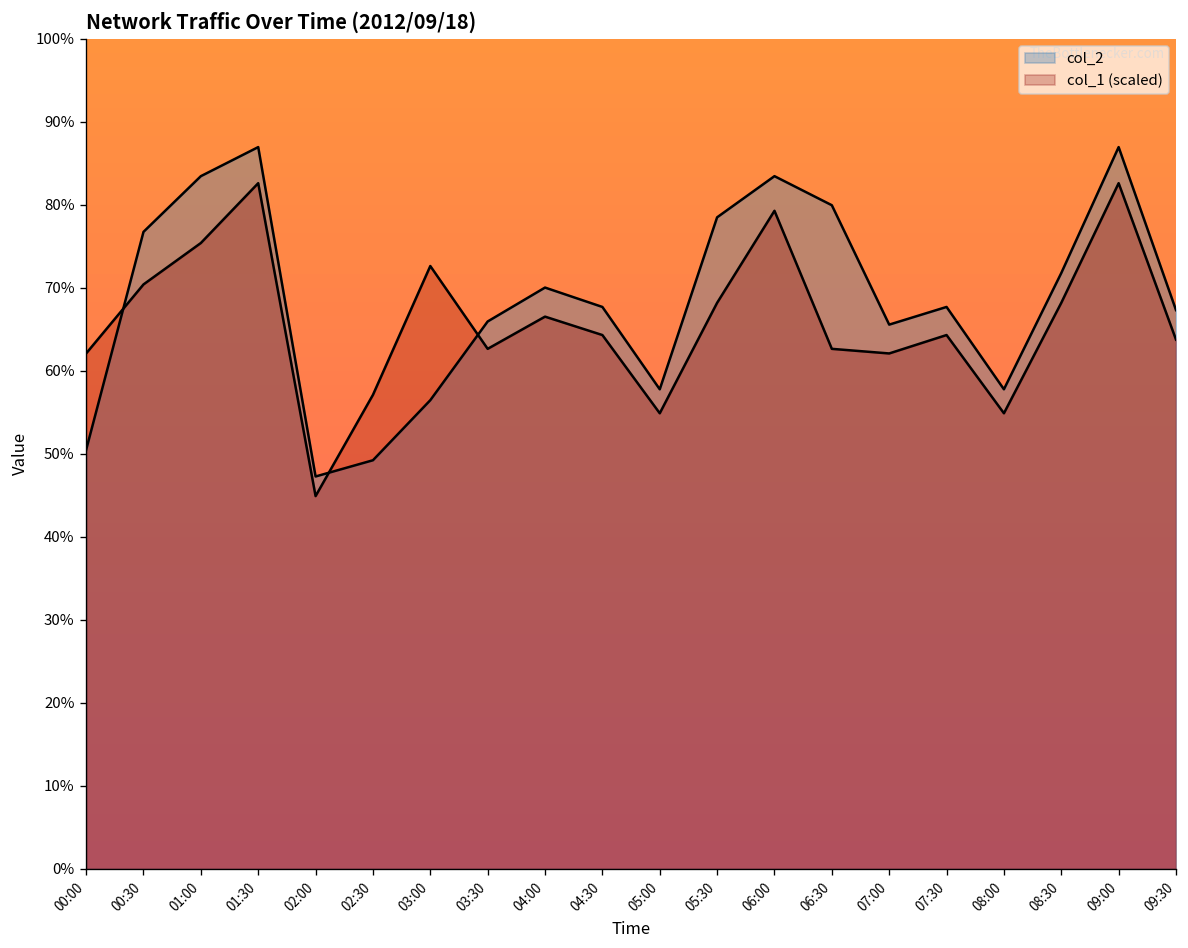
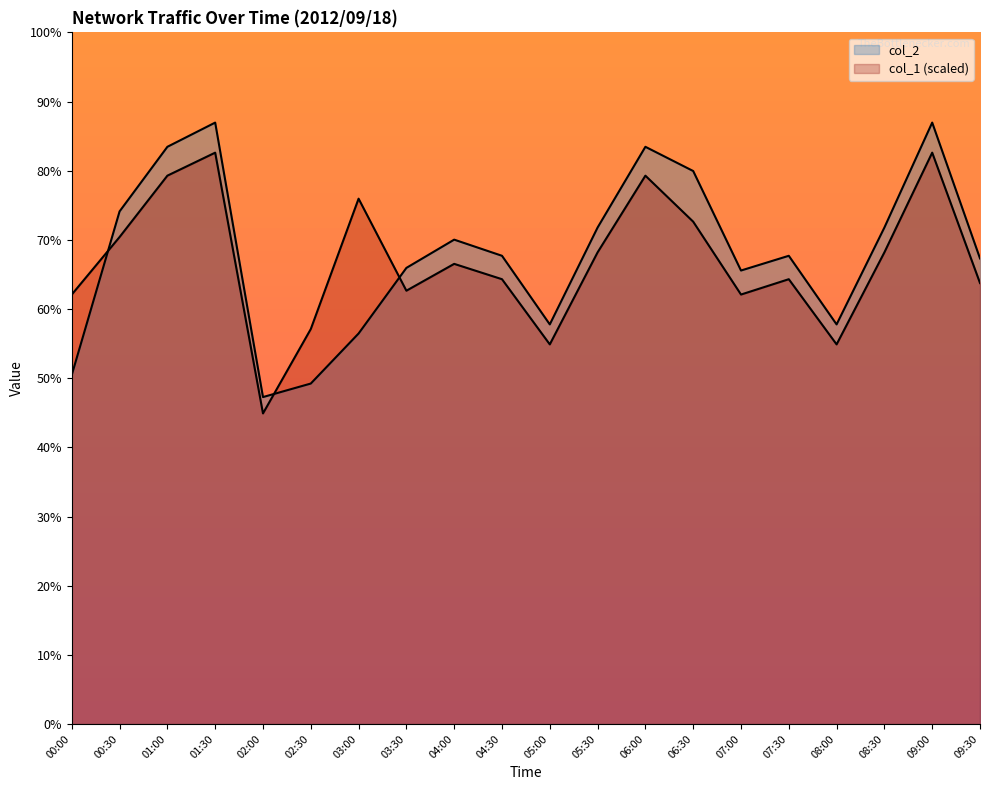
col_2, 00:30: 77% -> 74%
col_1 (scaled), 01:00: 75% -> 79%
col_1 (scaled), 03:00: 73% -> 76%
col_2, 05:30: 78% -> 72%
col_1 (scaled), 06:30: 63% -> 73%
